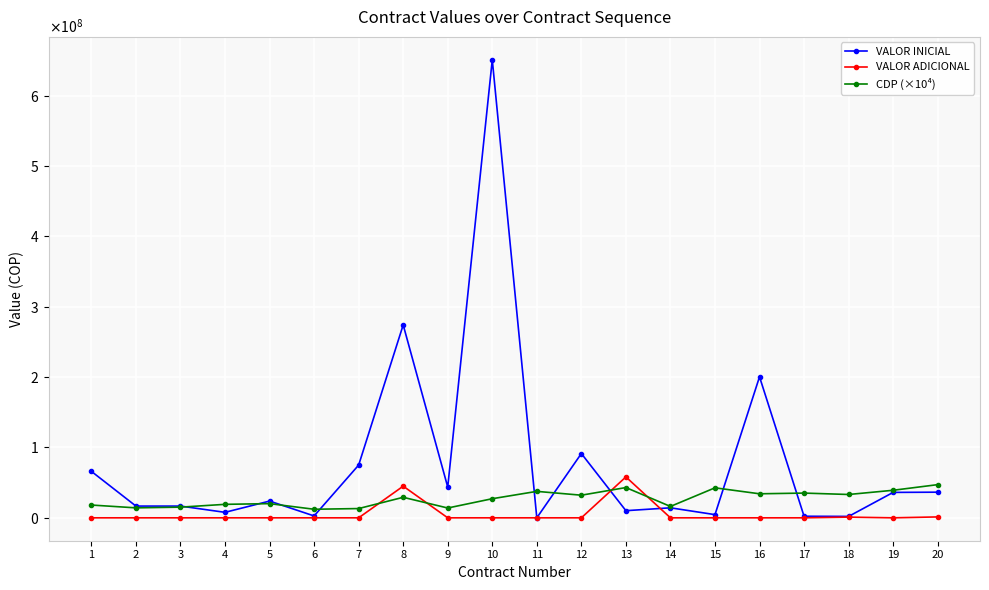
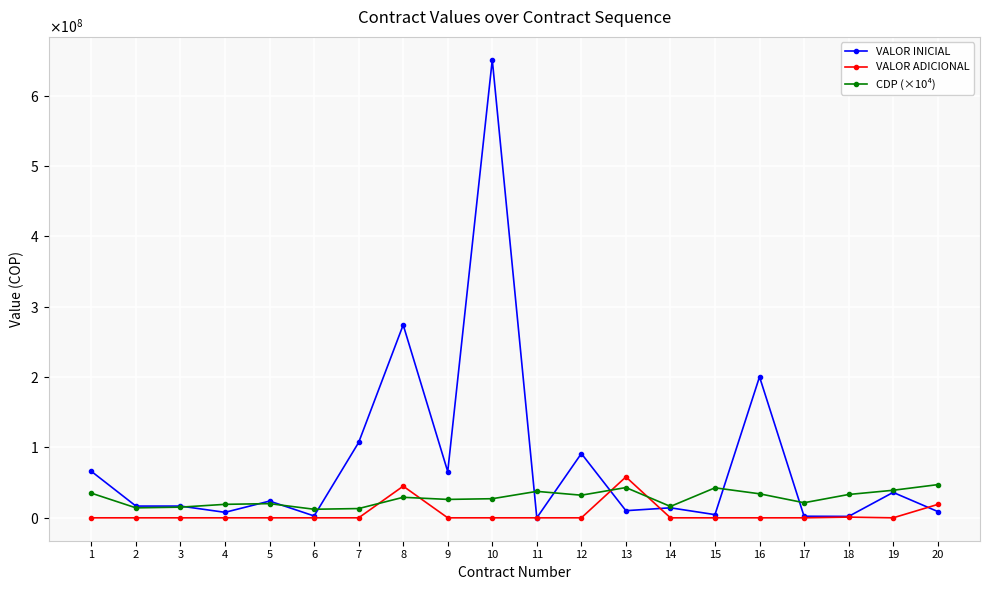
CDP (×10⁴), 1: 20000000 -> 40000000
VALOR INICIAL, 7: 70000000 -> 110000000
VALOR INICIAL, 9: 40000000 -> 70000000
CDP (×10⁴), 9: 10000000 -> 30000000
CDP (×10⁴), 17: 40000000 -> 20000000
VALOR INICIAL, 20: 40000000 -> 10000000
VALOR ADICIONAL, 20: 0 -> 20000000
